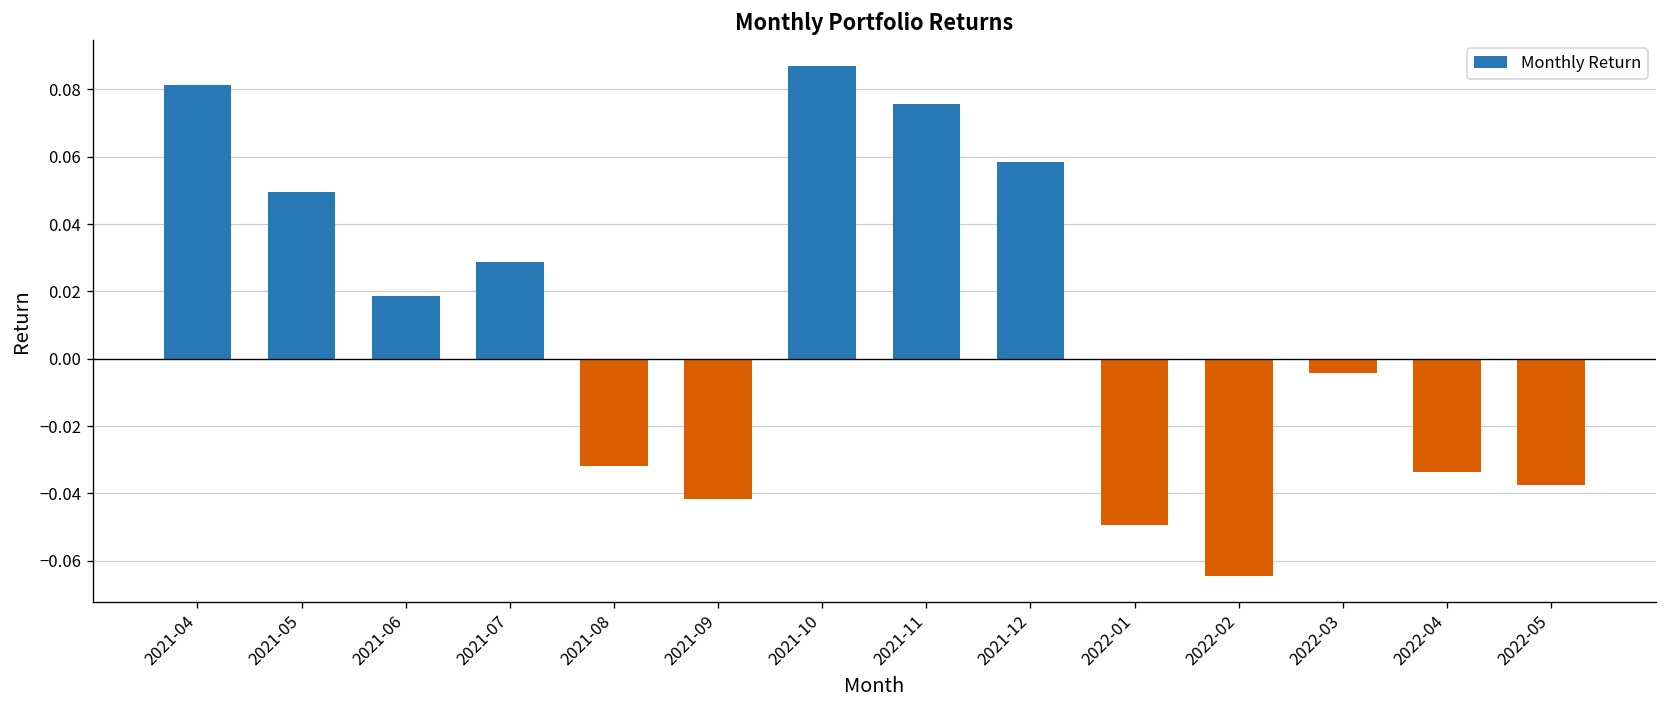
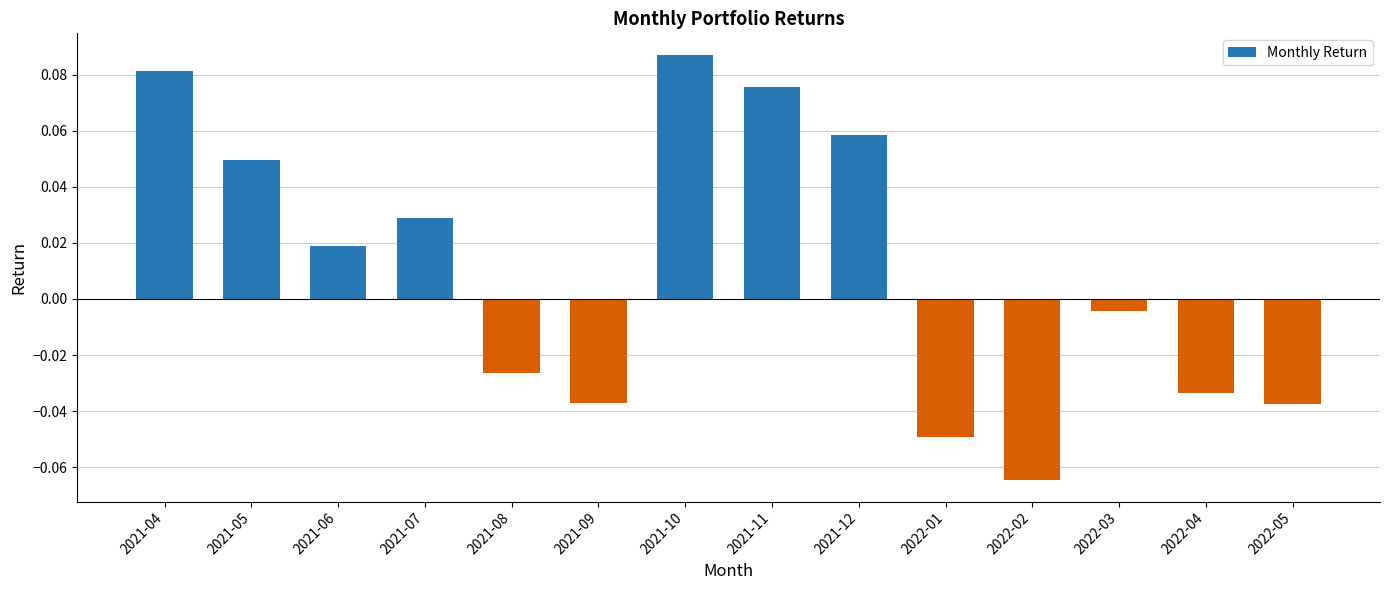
2021-08: -0.032 -> -0.026
2021-09: -0.042 -> -0.037
